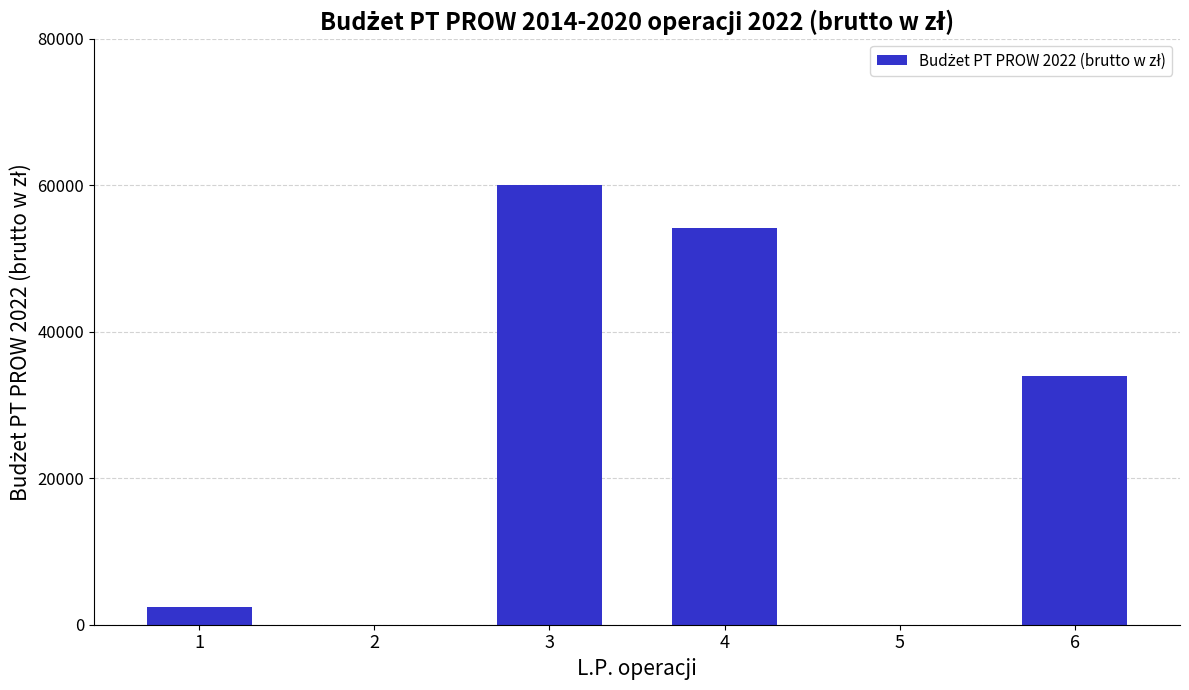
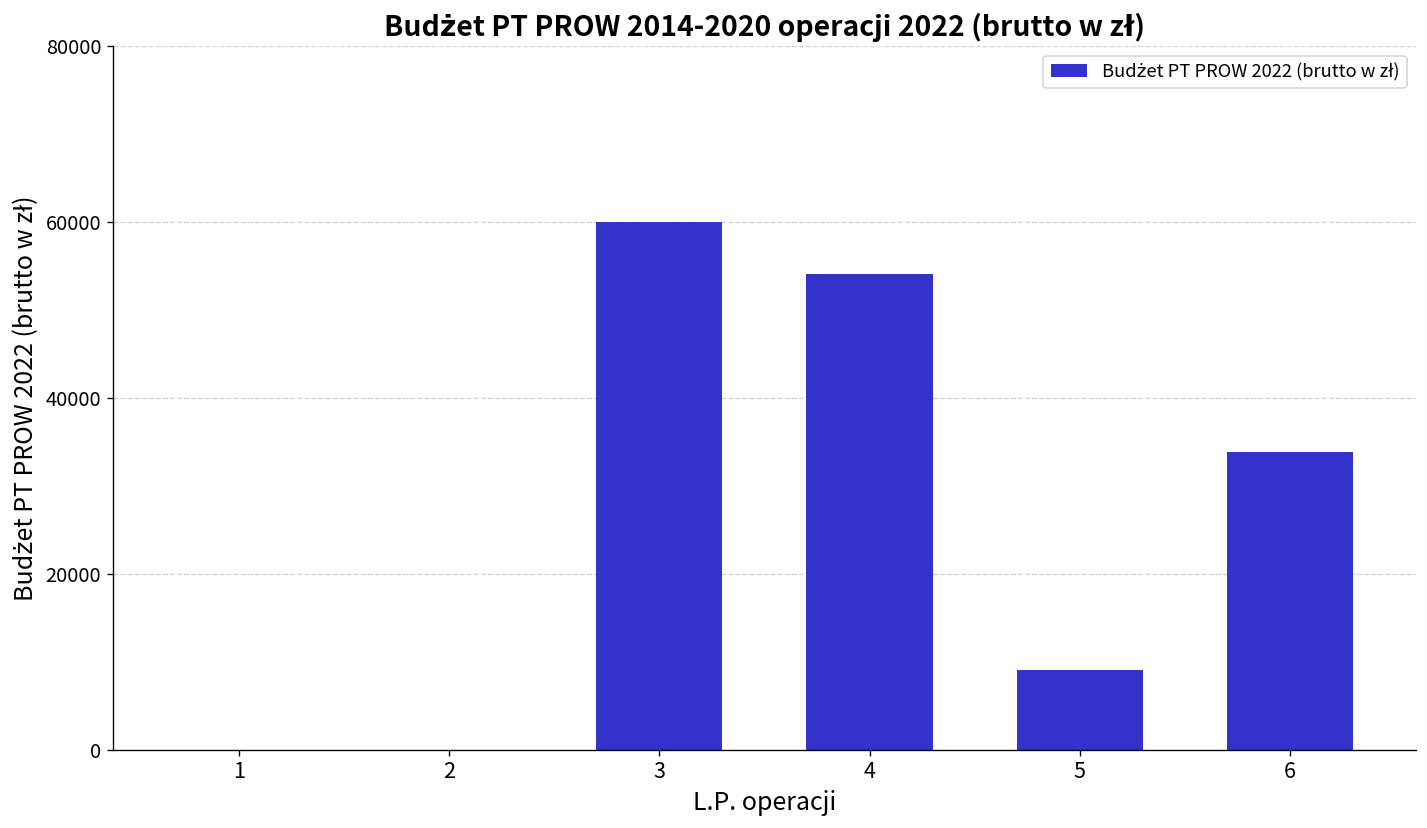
1: 2000 -> 0
5: 0 -> 9000
